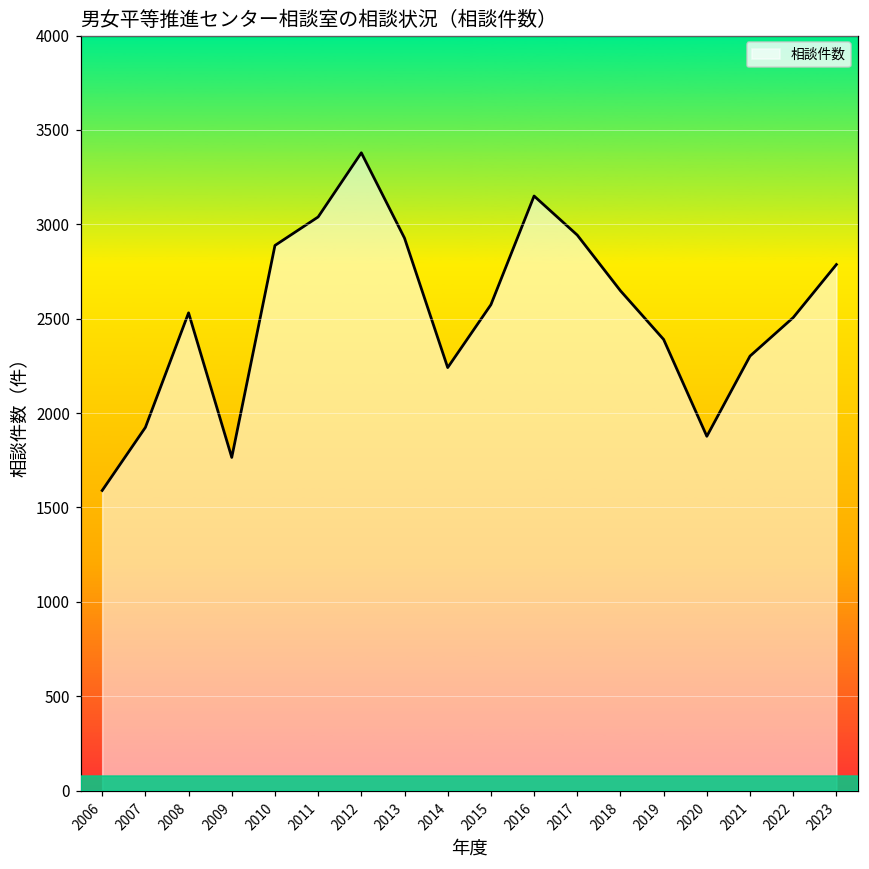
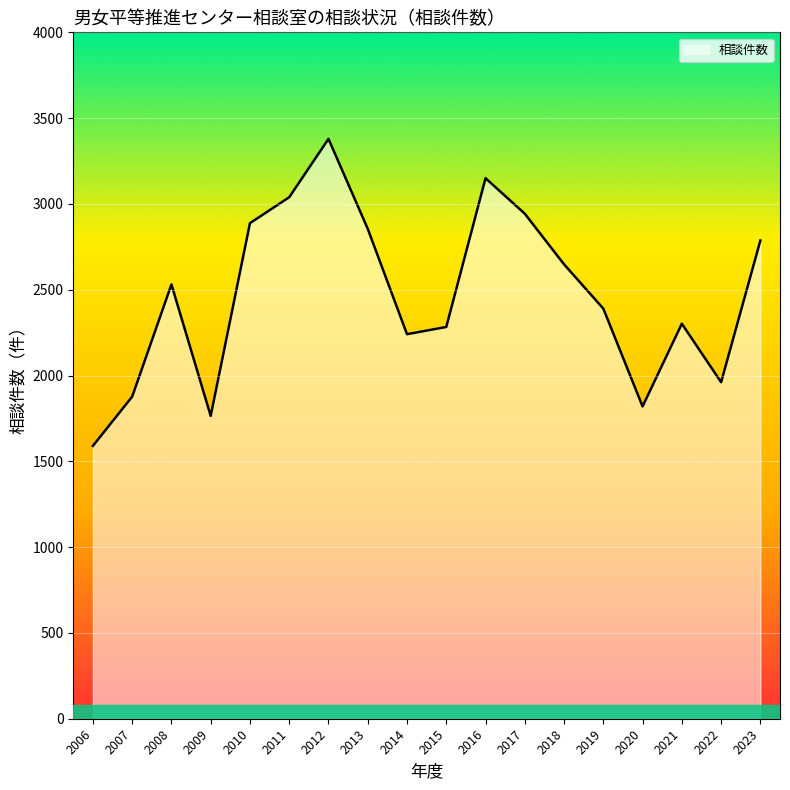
2007: 1920 -> 1880
2013: 2930 -> 2860
2015: 2570 -> 2280
2020: 1880 -> 1820
2022: 2510 -> 1960
